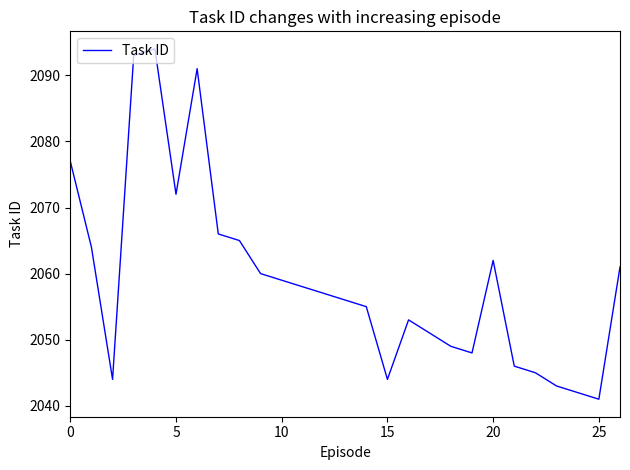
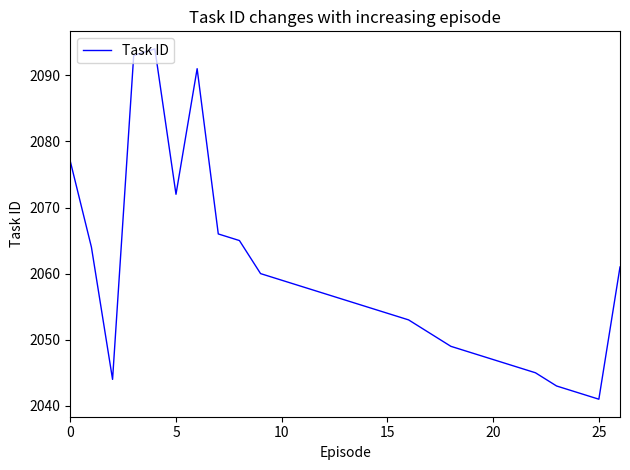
15: 2044 -> 2054
20: 2062 -> 2047
